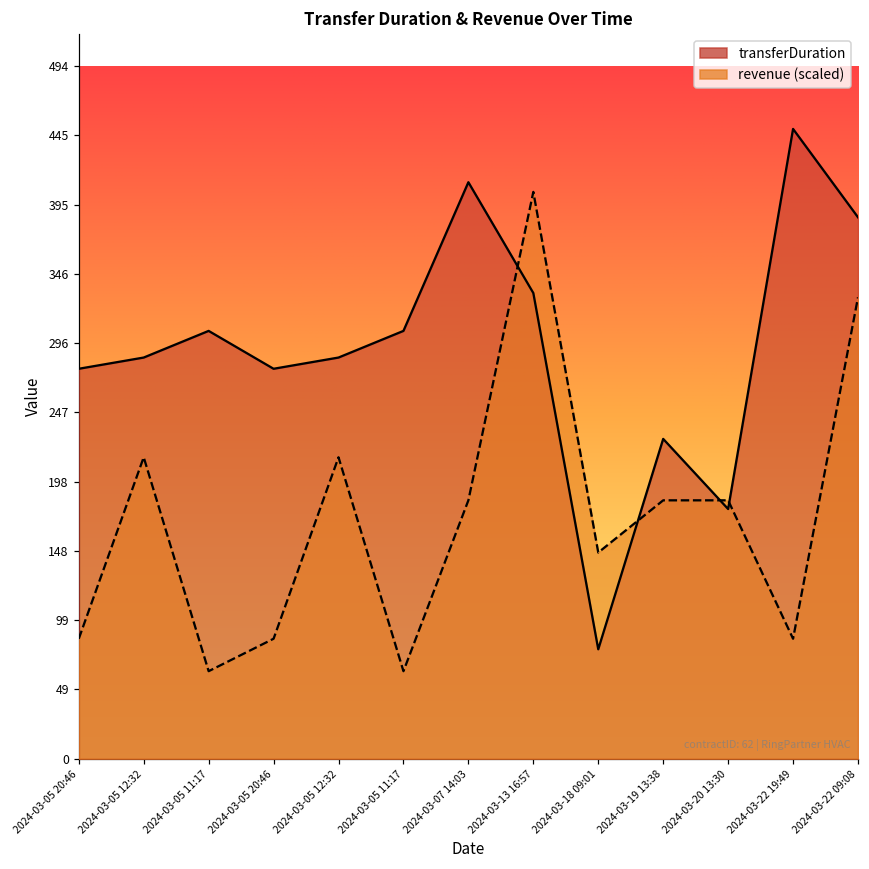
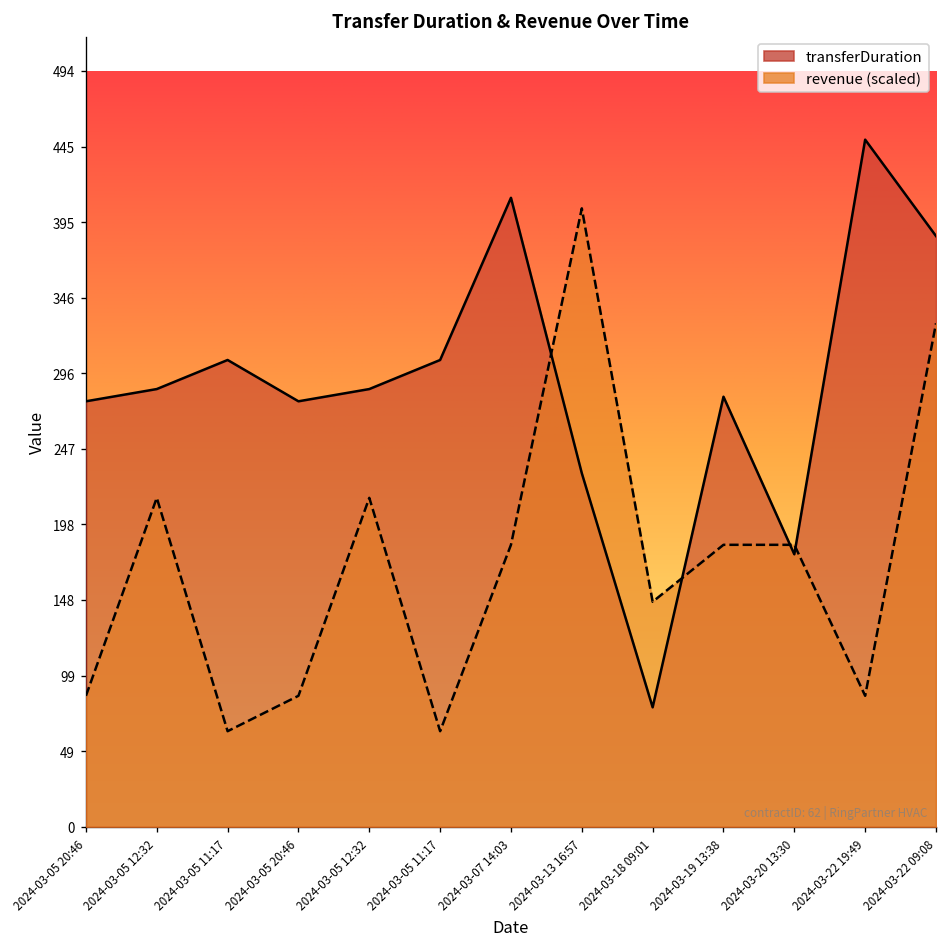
transferDuration, 2024-03-13 16:57: 332 -> 231
transferDuration, 2024-03-19 13:38: 228 -> 281
